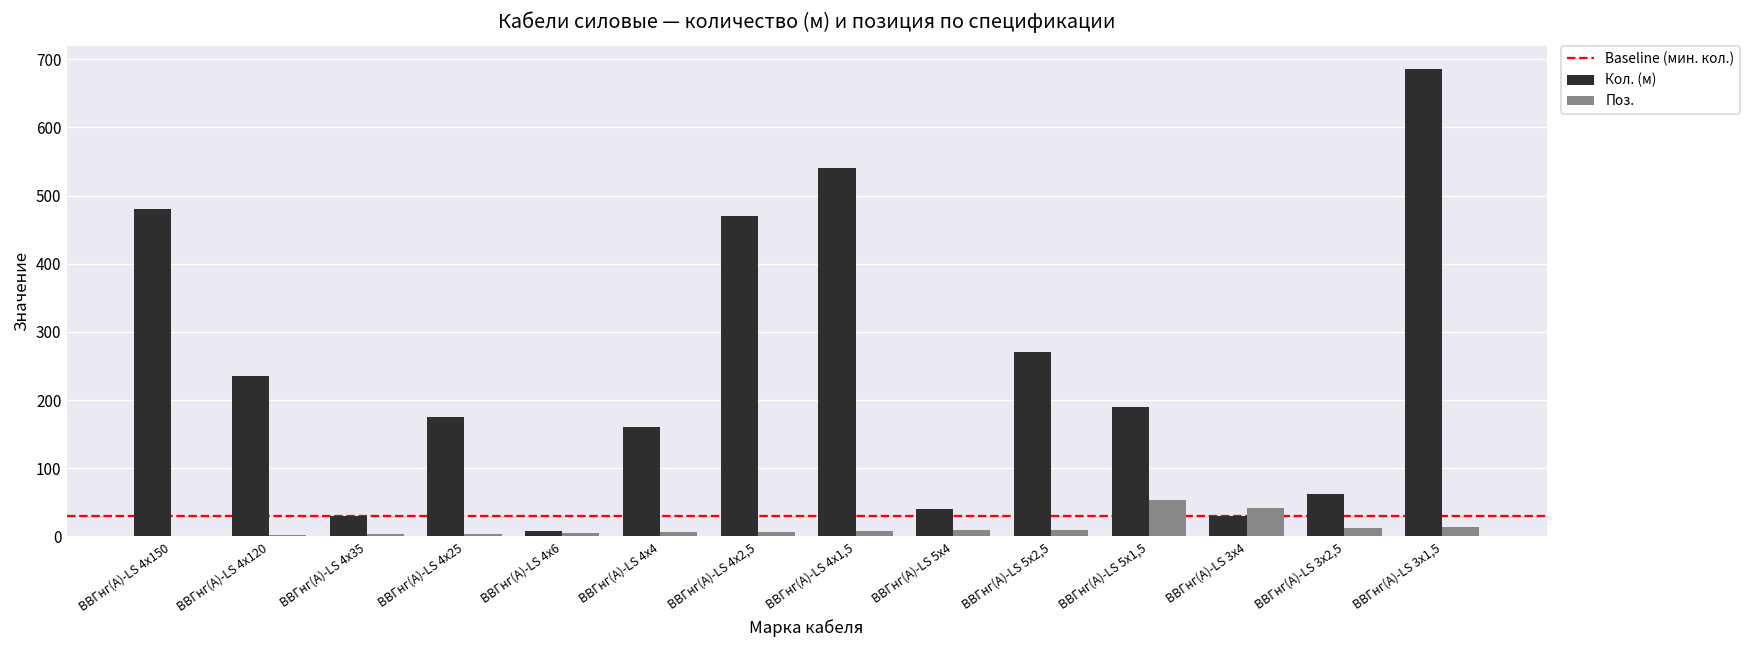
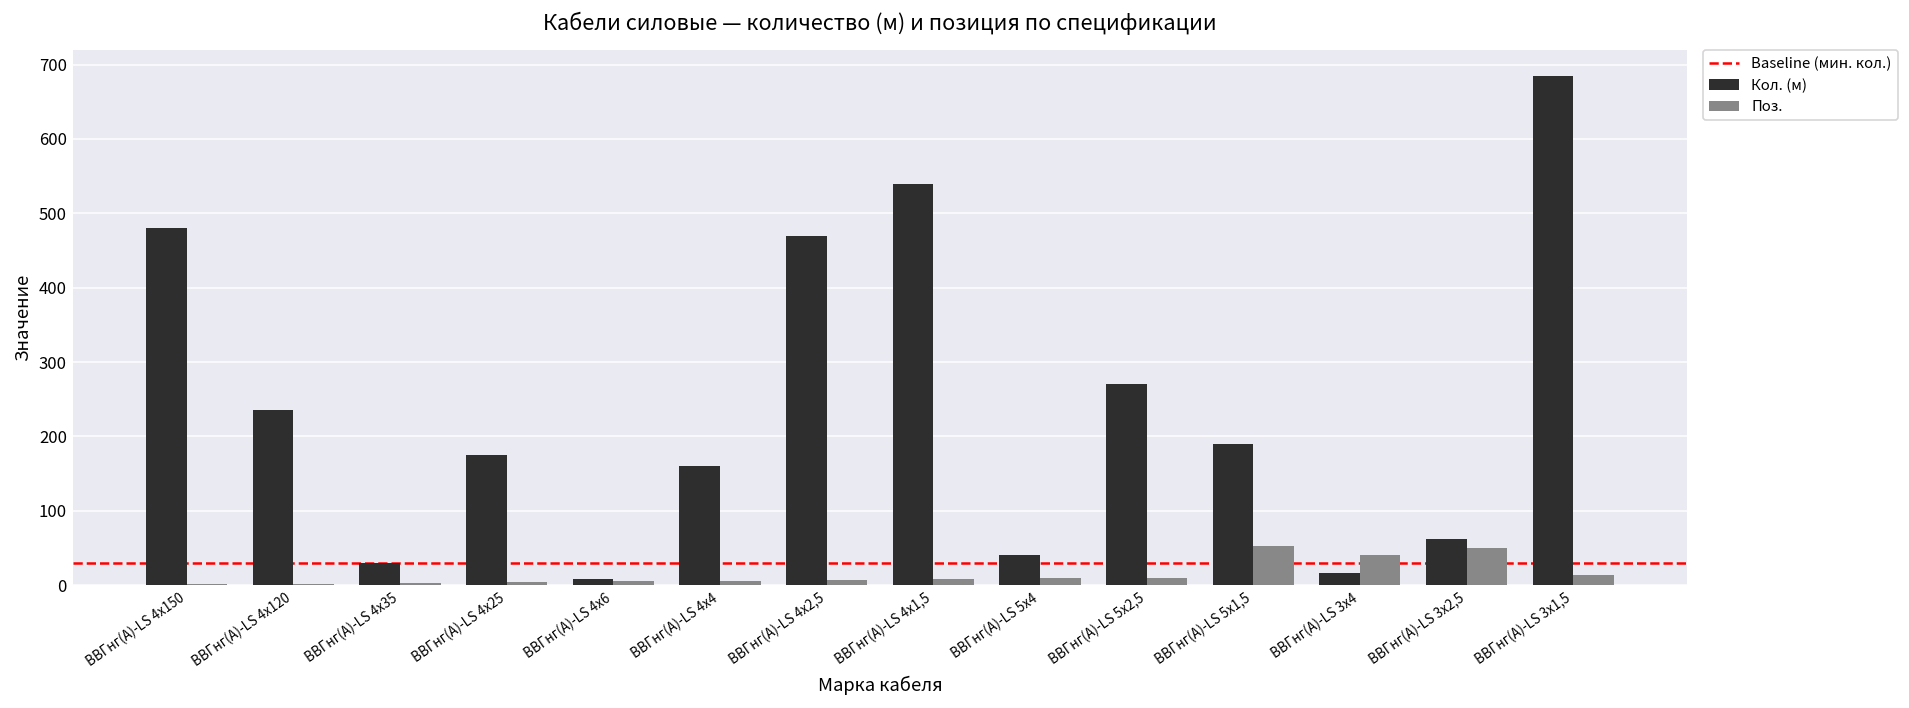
Кол. (м), ВВГнг(А)-LS 3х4: 30 -> 20
Поз., ВВГнг(А)-LS 3х2,5: 10 -> 50
